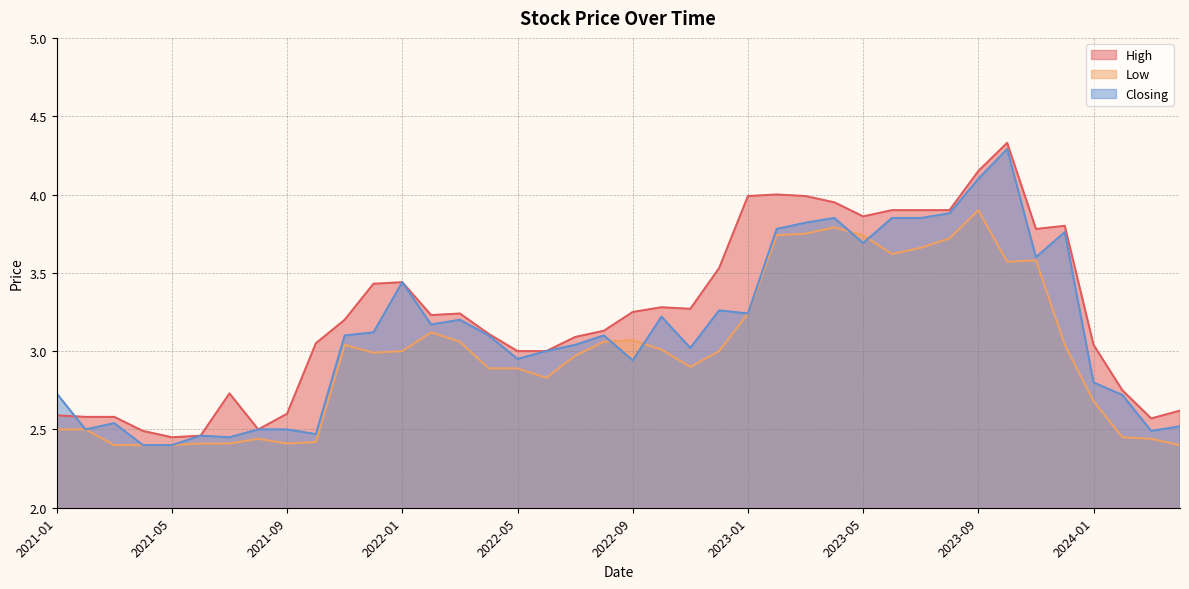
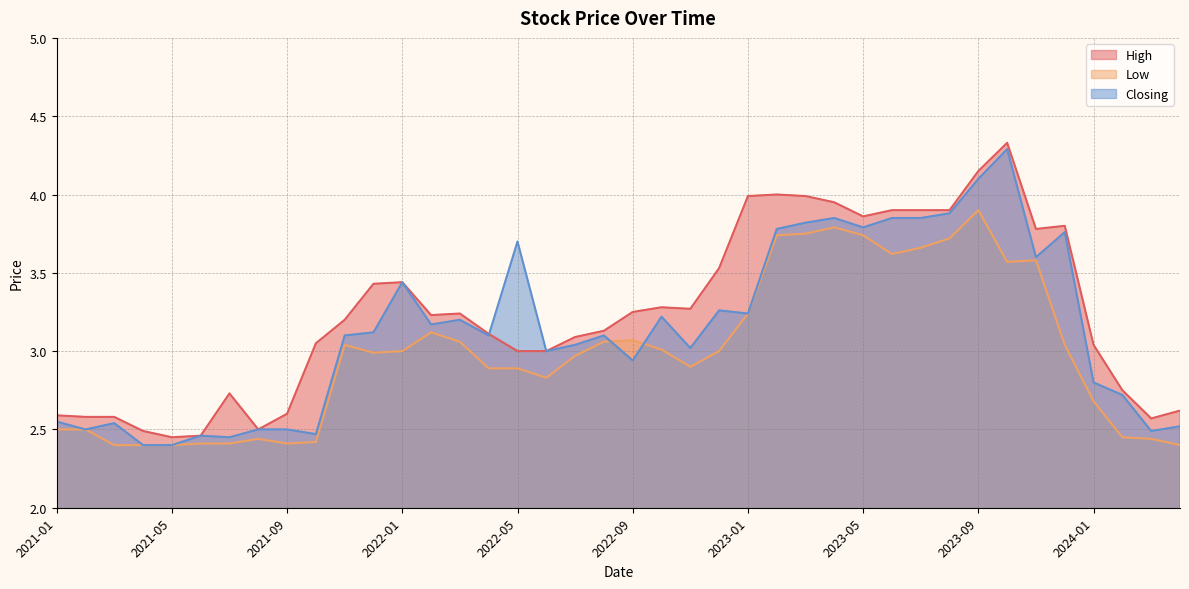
Closing, 2021-01: 2.73 -> 2.55
Closing, 2022-05: 2.95 -> 3.70
Closing, 2023-05: 3.69 -> 3.79
